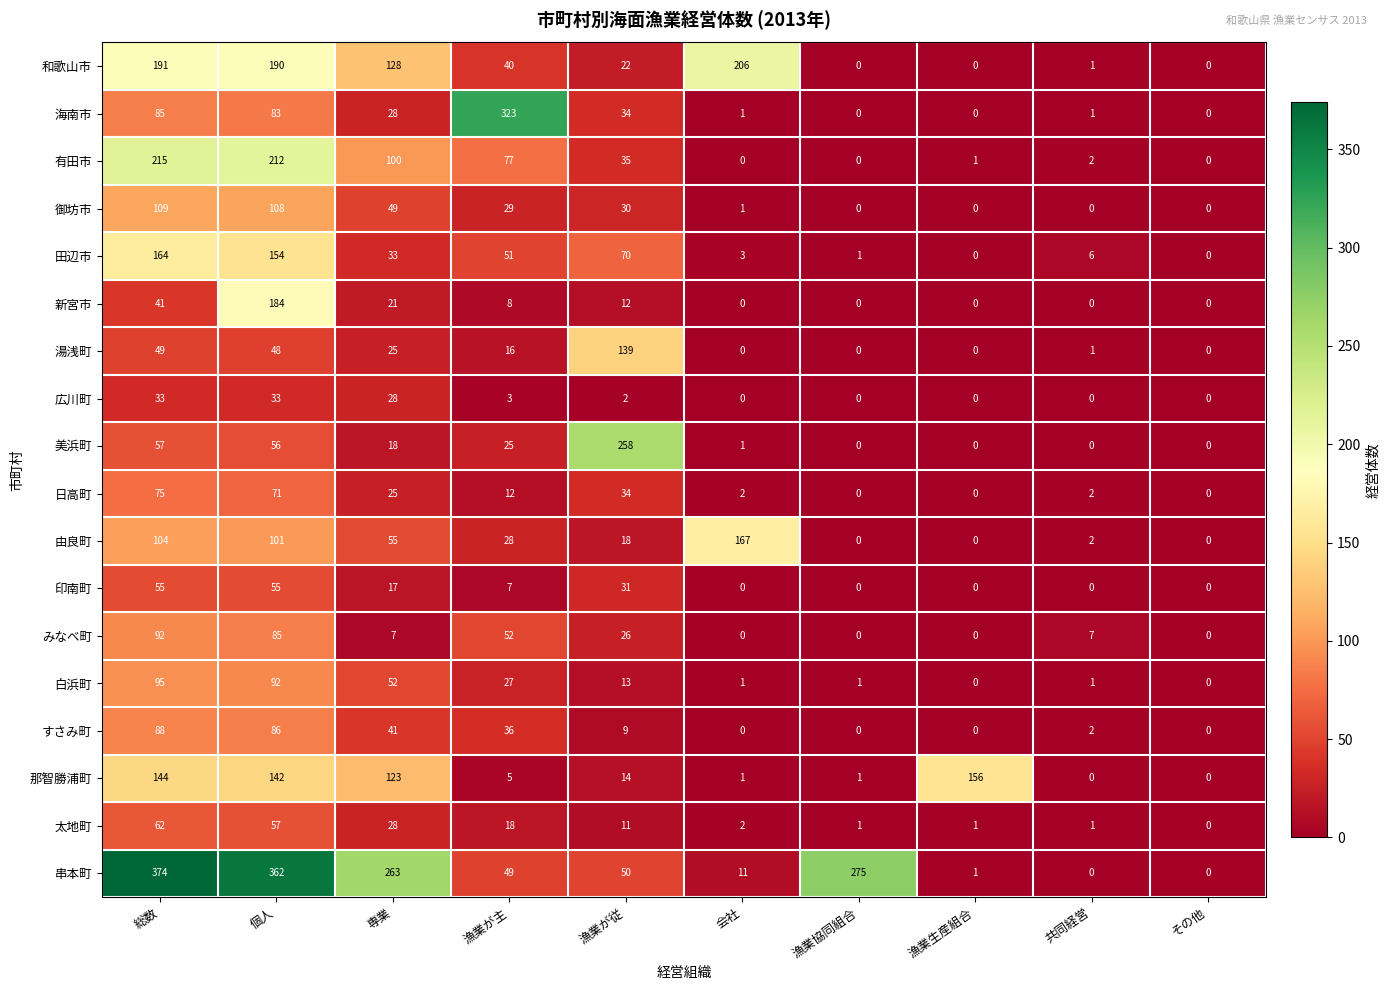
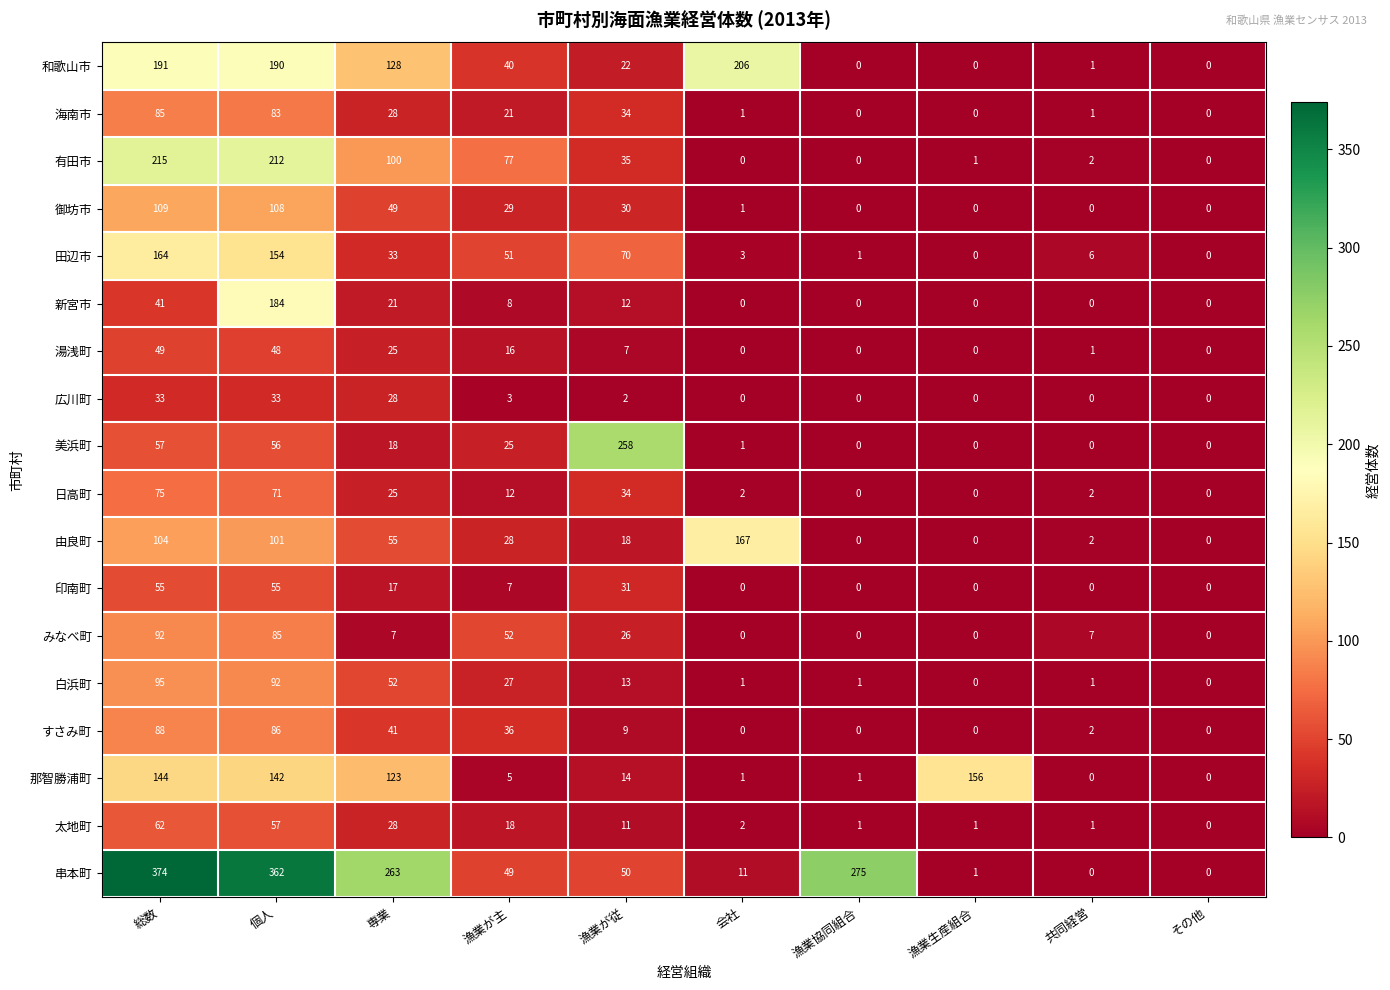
海南市, 漁業が主: 323 -> 21
湯浅町, 漁業が従: 139 -> 7
